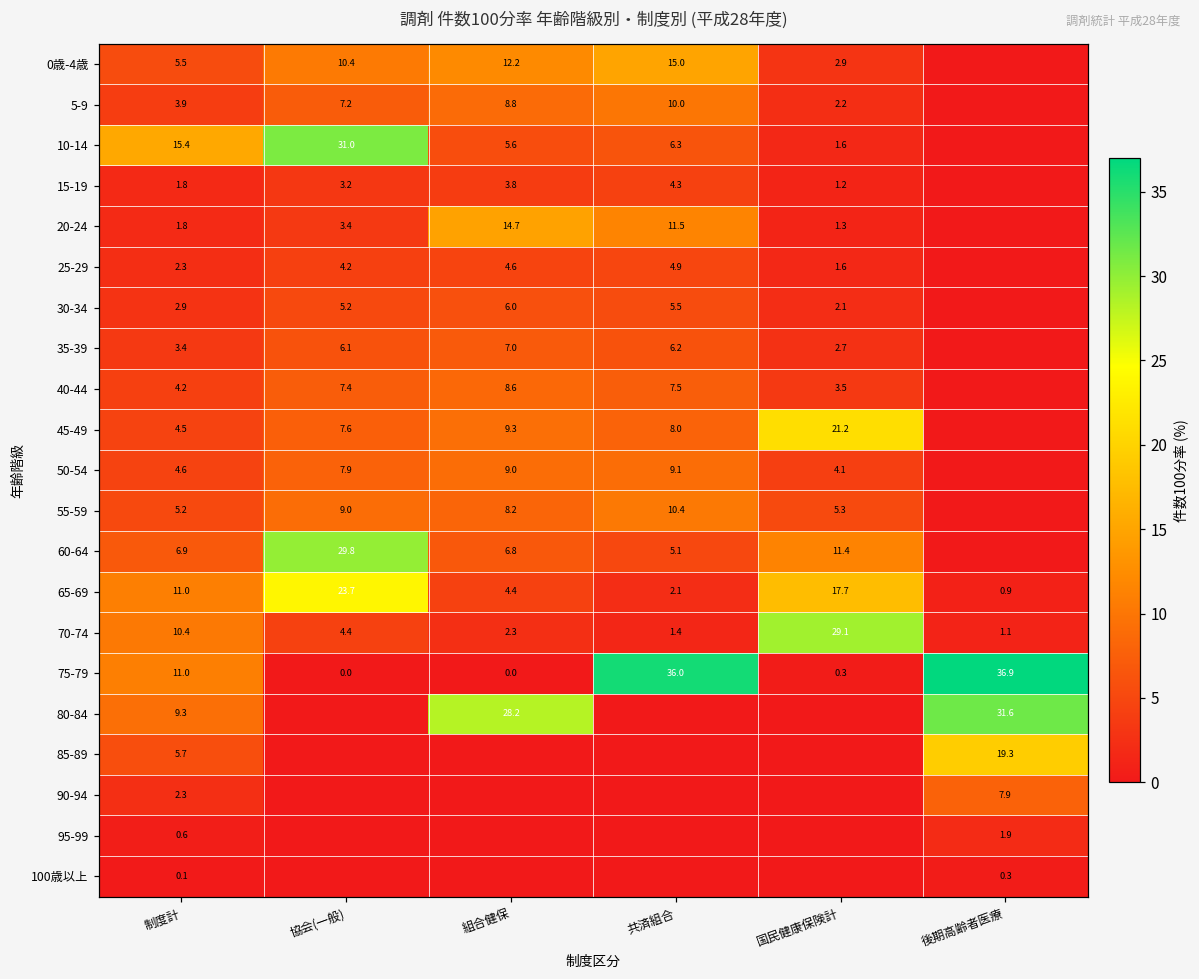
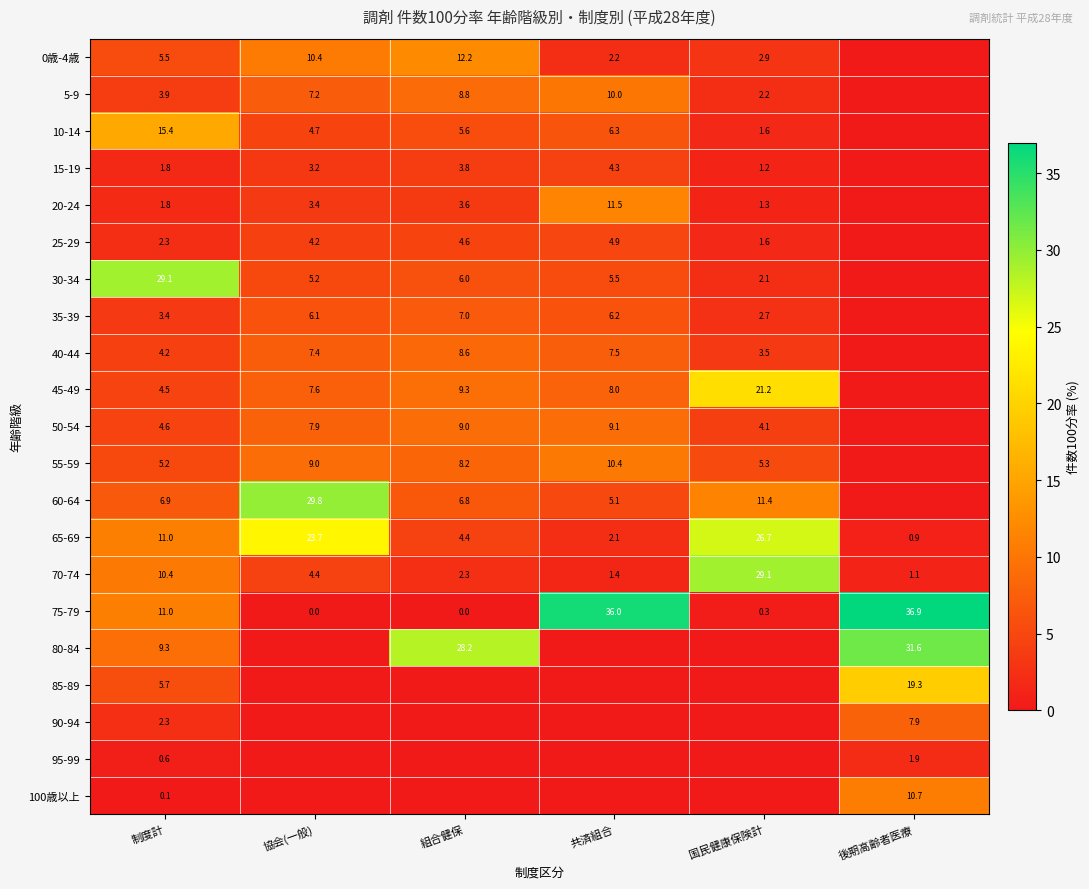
0歳-4歳, 共済組合: 15.0 -> 2.2
10-14, 協会(一般): 31.0 -> 4.7
20-24, 組合健保: 14.7 -> 3.6
30-34, 制度計: 2.9 -> 29.1
65-69, 国民健康保険計: 17.7 -> 26.7
100歳以上, 後期高齢者医療: 0.3 -> 10.7
